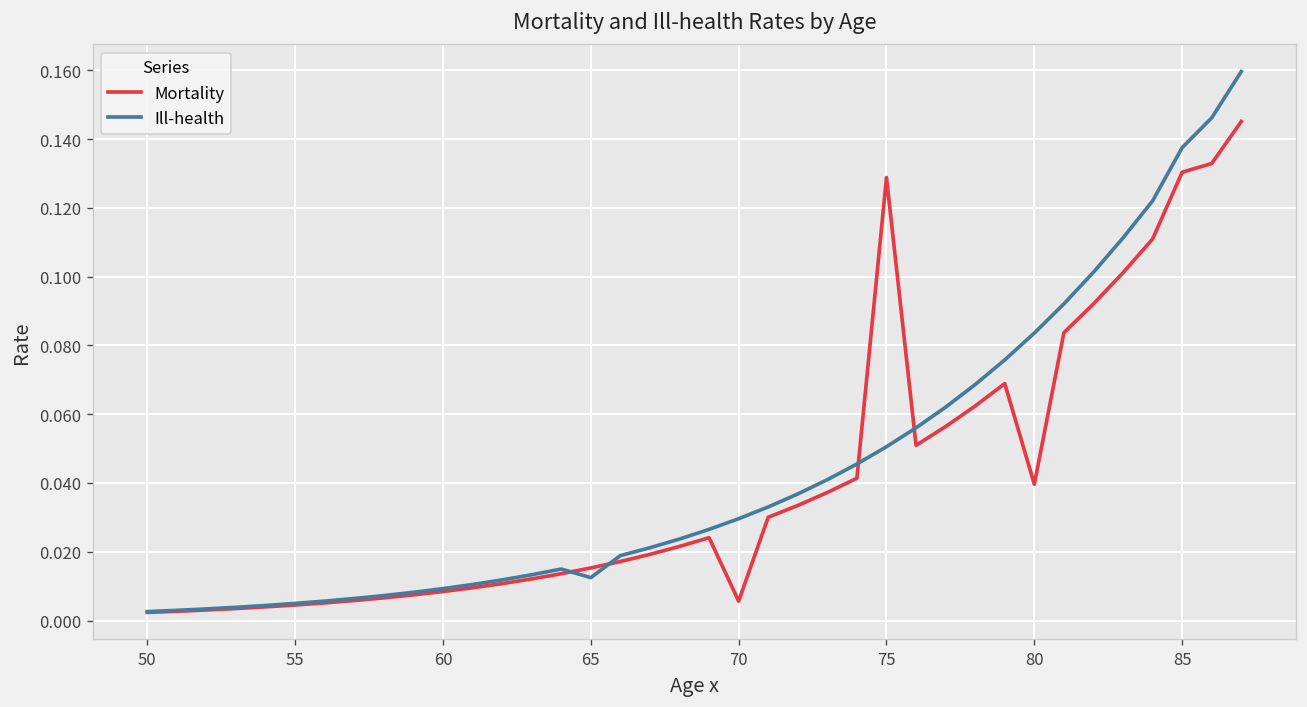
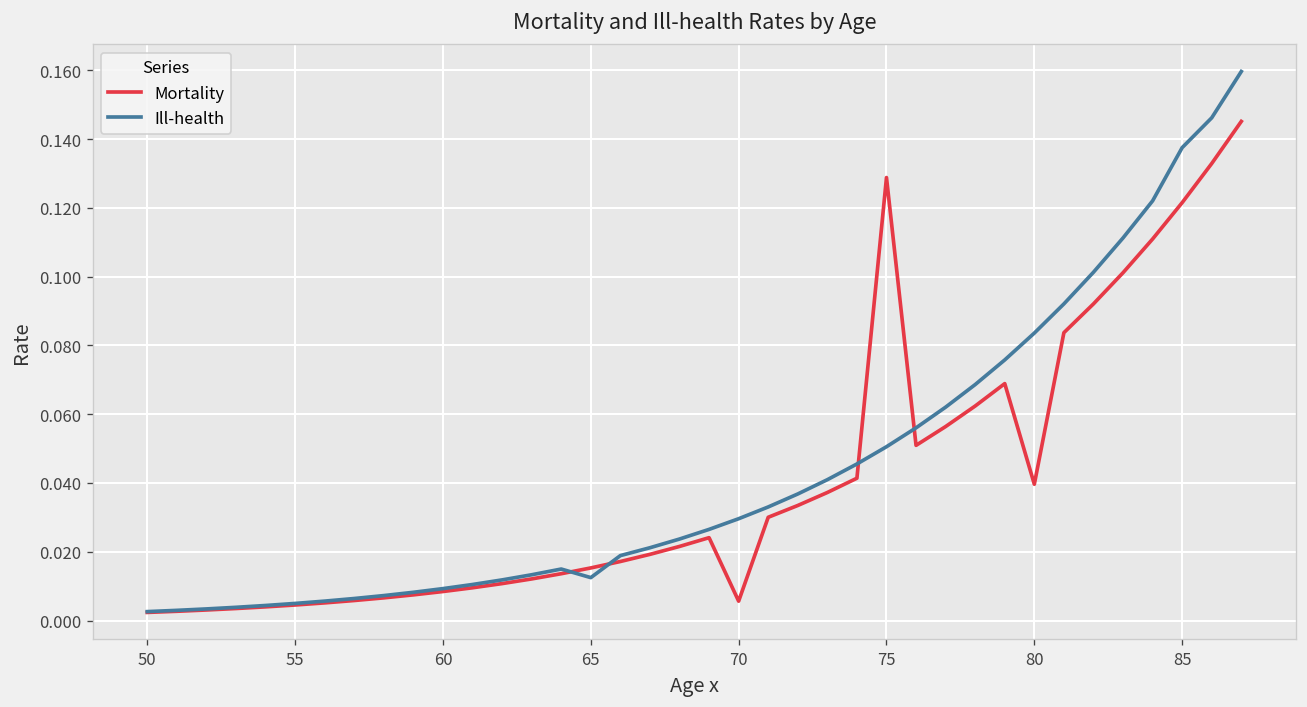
Mortality, 85: 0.130 -> 0.122
